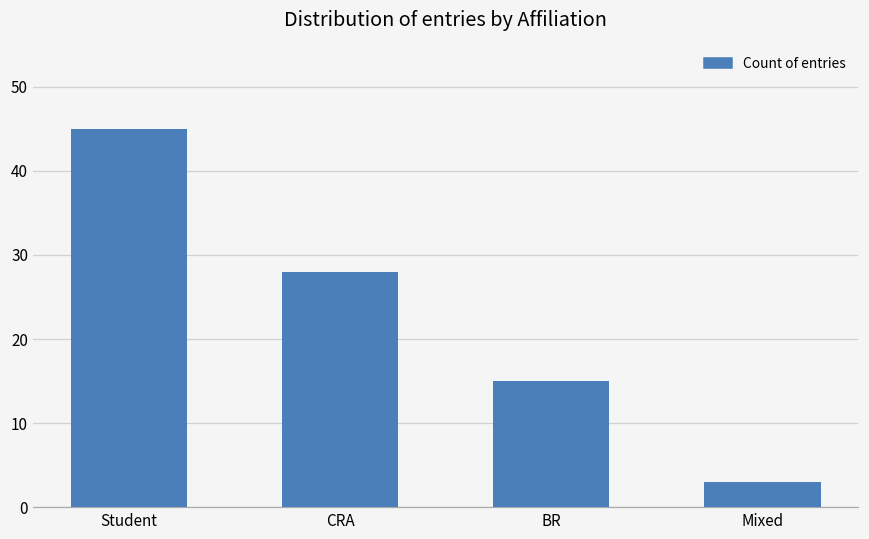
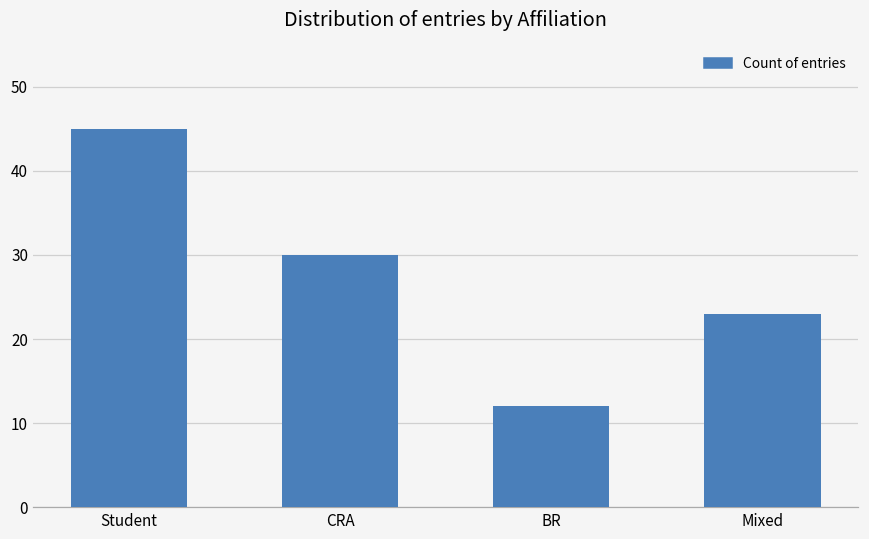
CRA: 28 -> 30
BR: 15 -> 12
Mixed: 3 -> 23
